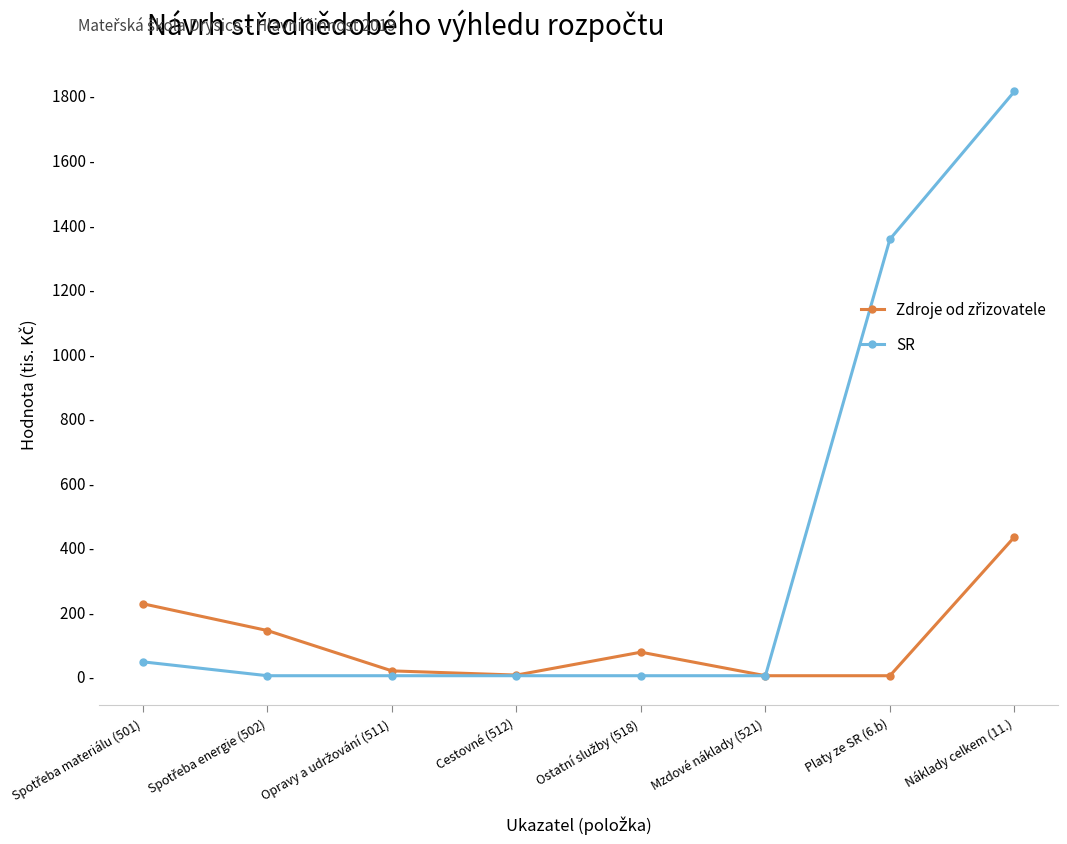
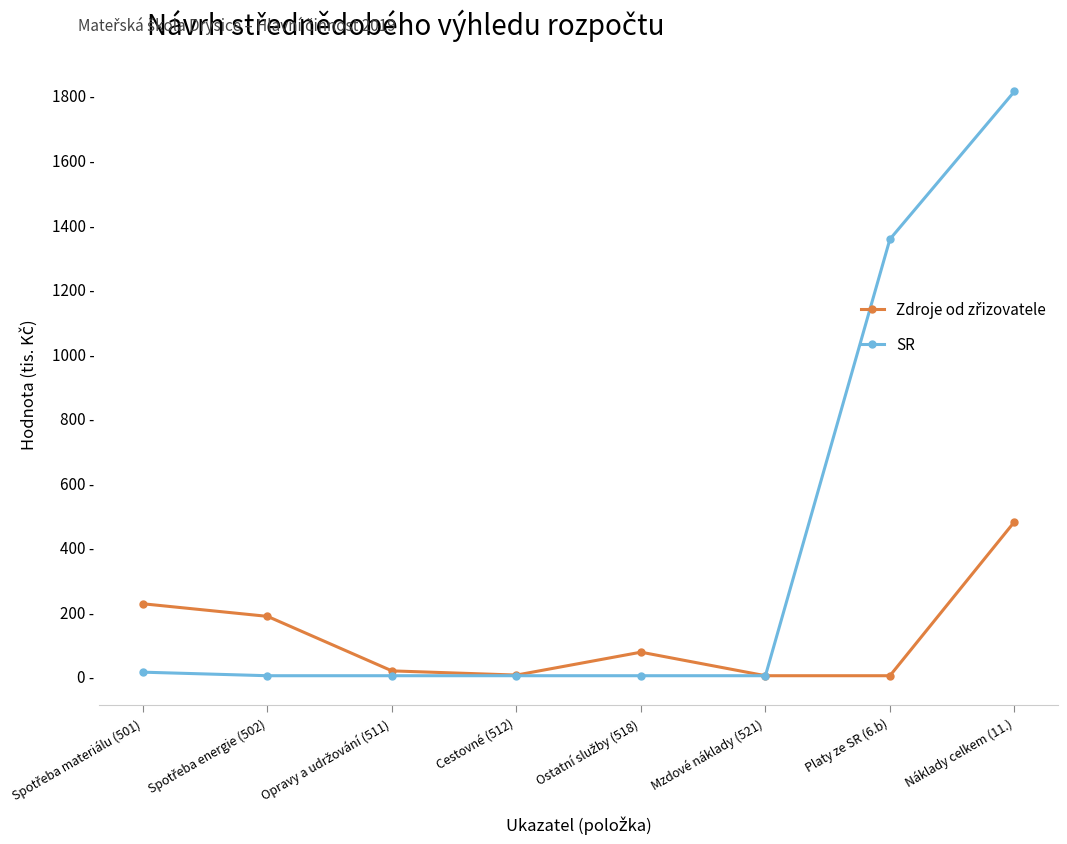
SR, Spotřeba materiálu (501): 40 - -> 10 -
Zdroje od zřizovatele, Spotřeba energie (502): 140 - -> 180 -
Zdroje od zřizovatele, Náklady celkem (11.): 430 - -> 480 -
